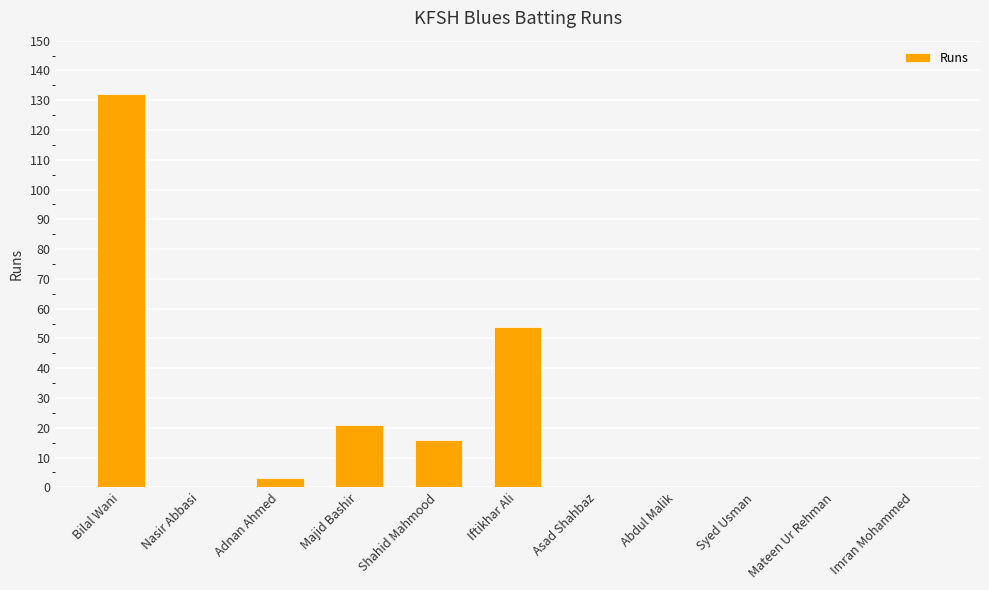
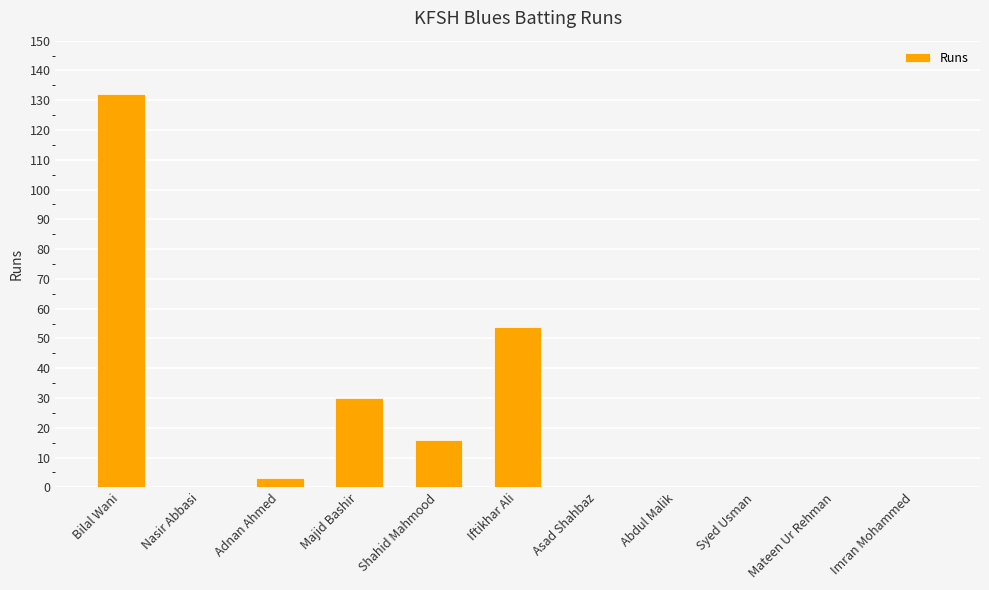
Majid Bashir: 21 -> 30
